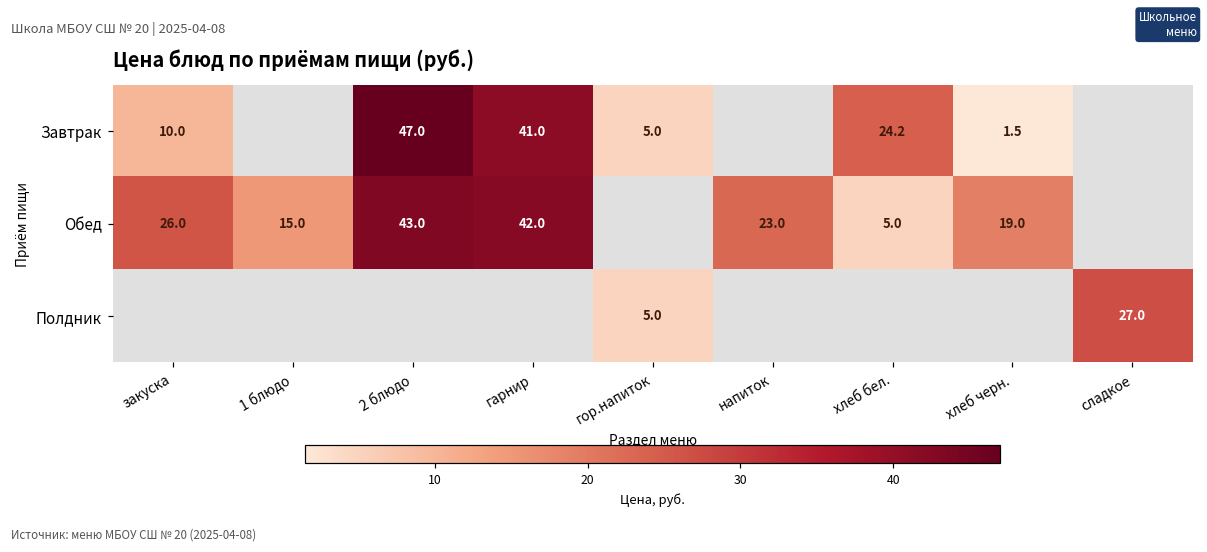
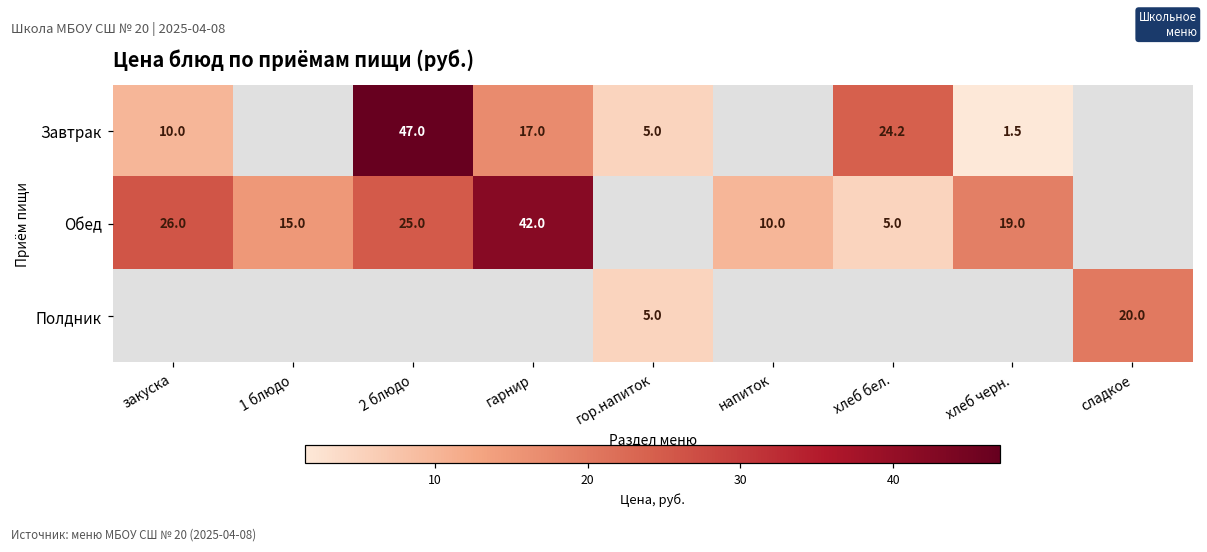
Завтрак, гарнир: 41.0 -> 17.0
Обед, 2 блюдо: 43.0 -> 25.0
Обед, напиток: 23.0 -> 10.0
Полдник, сладкое: 27.0 -> 20.0
